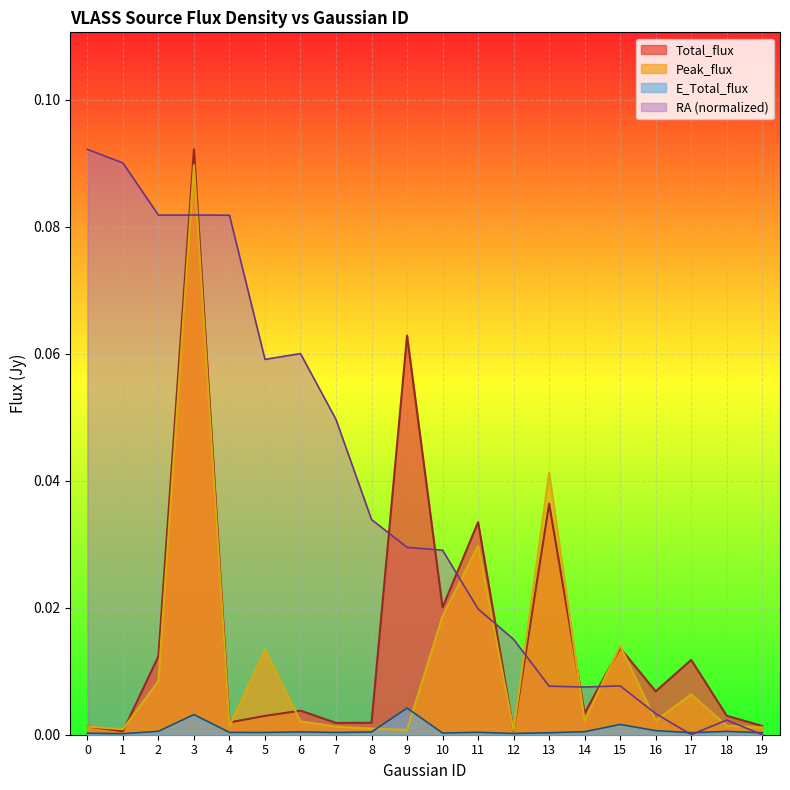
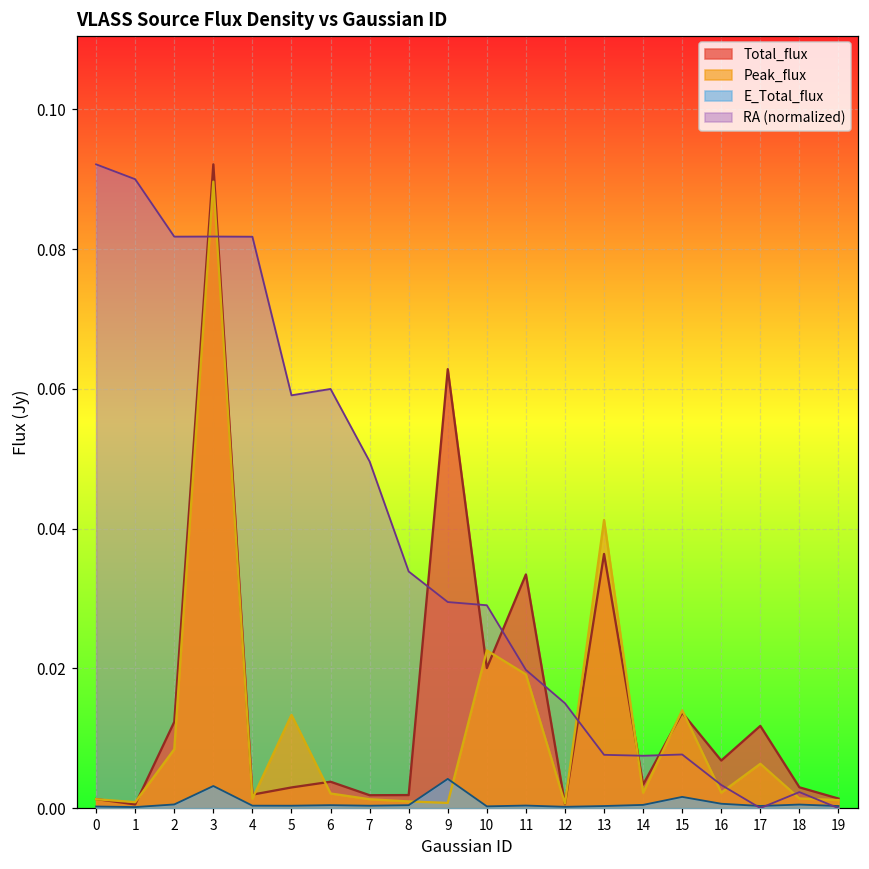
Peak_flux, 10: 0.019 -> 0.023
Peak_flux, 11: 0.030 -> 0.019
